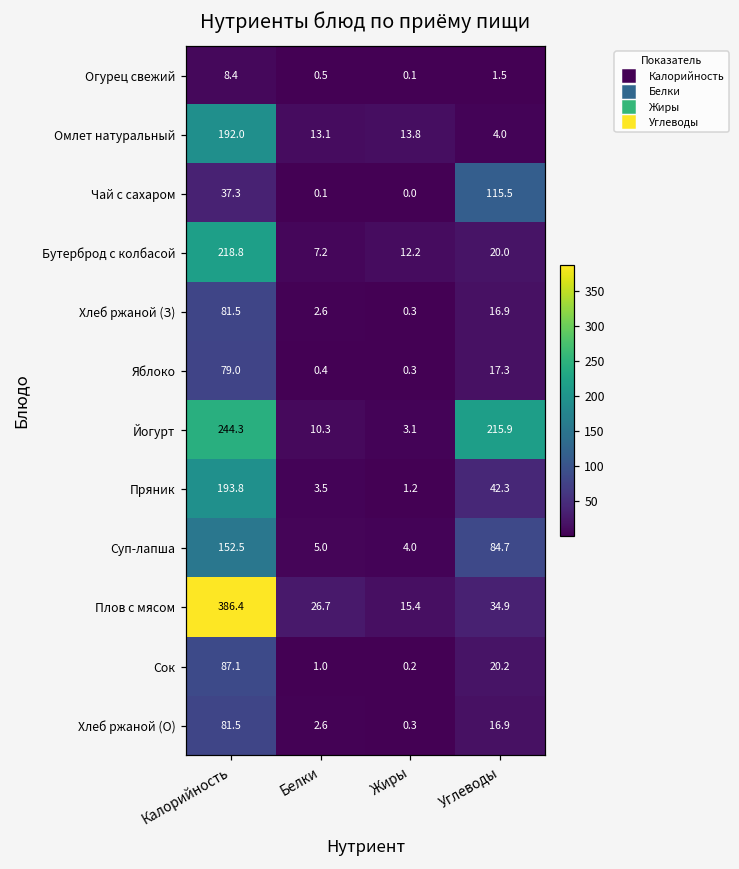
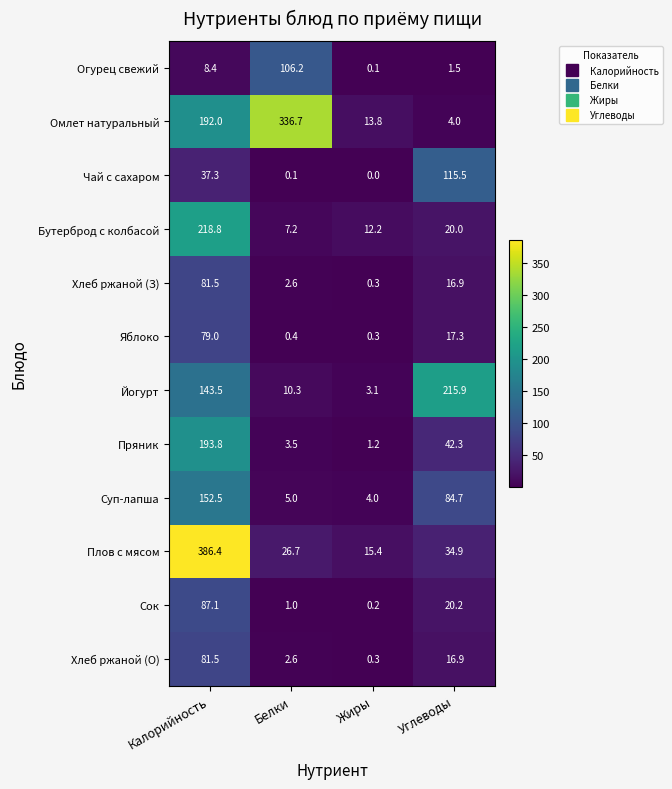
Огурец свежий, Белки: 0.5 -> 106.2
Омлет натуральный, Белки: 13.1 -> 336.7
Йогурт, Калорийность: 244.3 -> 143.5
